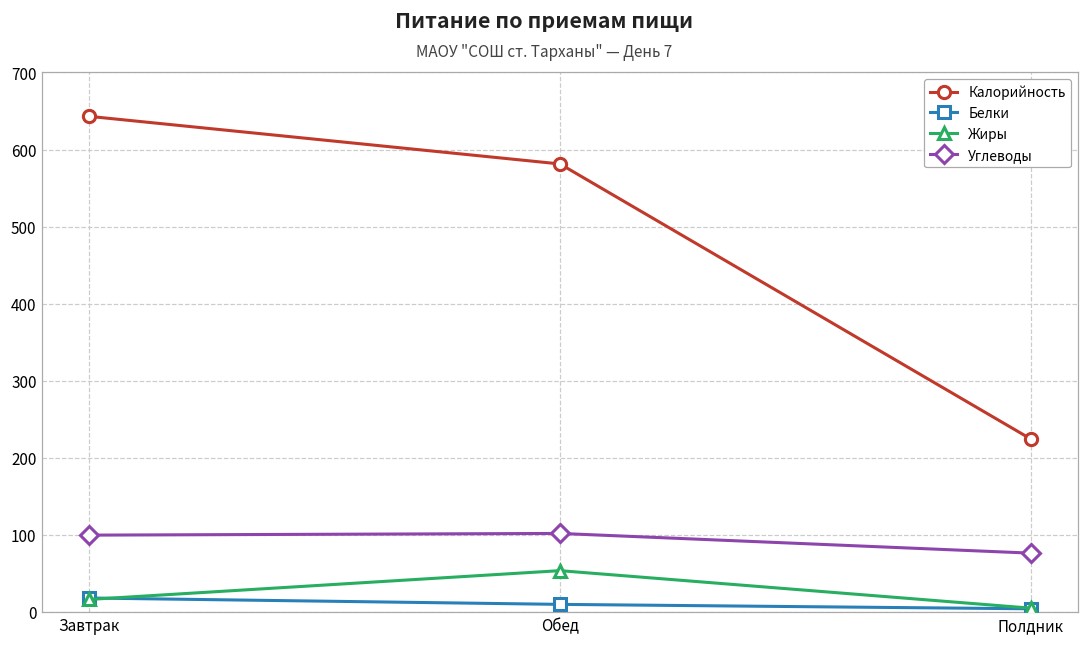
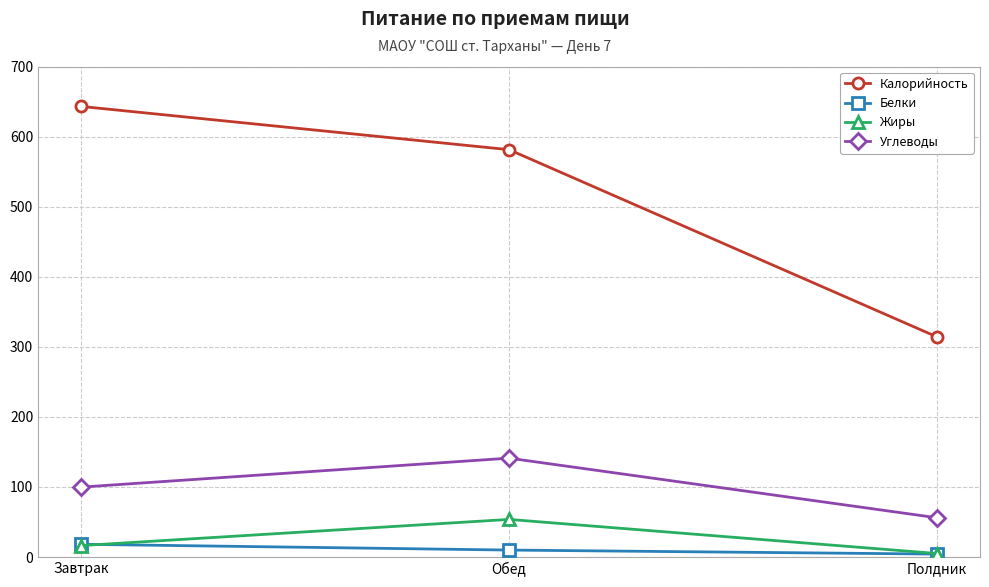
Углеводы, Обед: 100 -> 140
Калорийность, Полдник: 220 -> 310
Углеводы, Полдник: 80 -> 60
